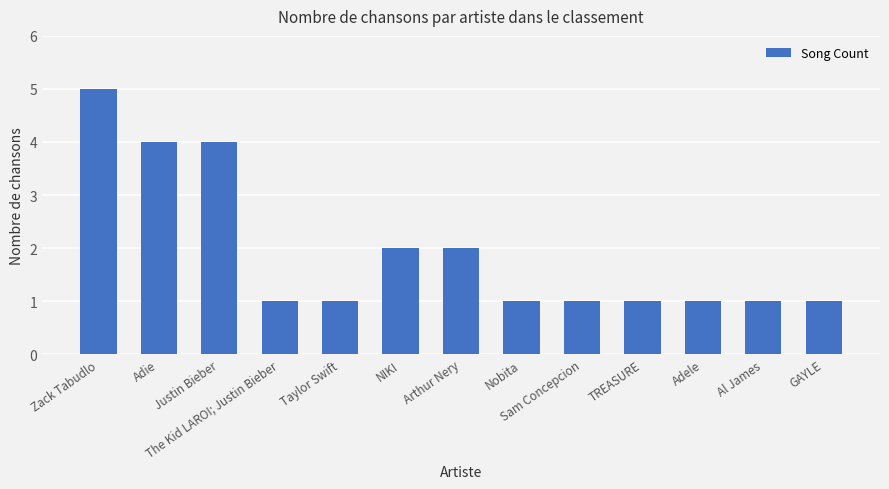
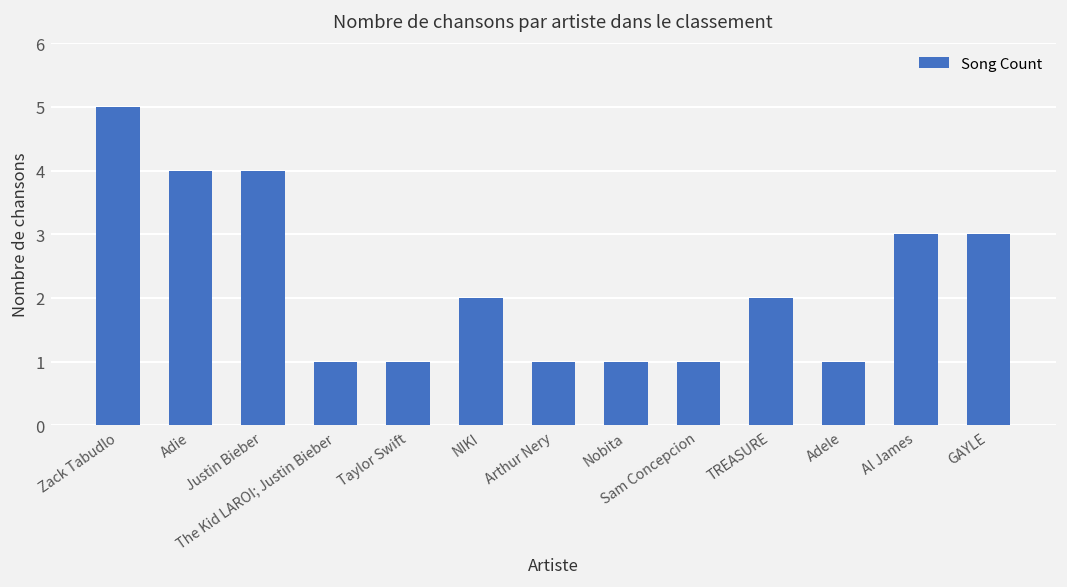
Arthur Nery: 2 -> 1
TREASURE: 1 -> 2
Al James: 1 -> 3
GAYLE: 1 -> 3
